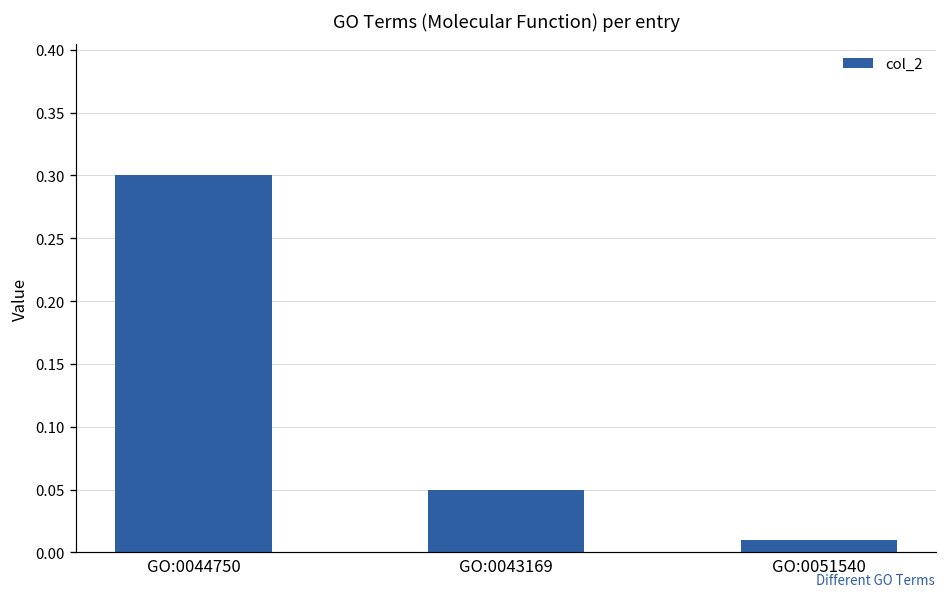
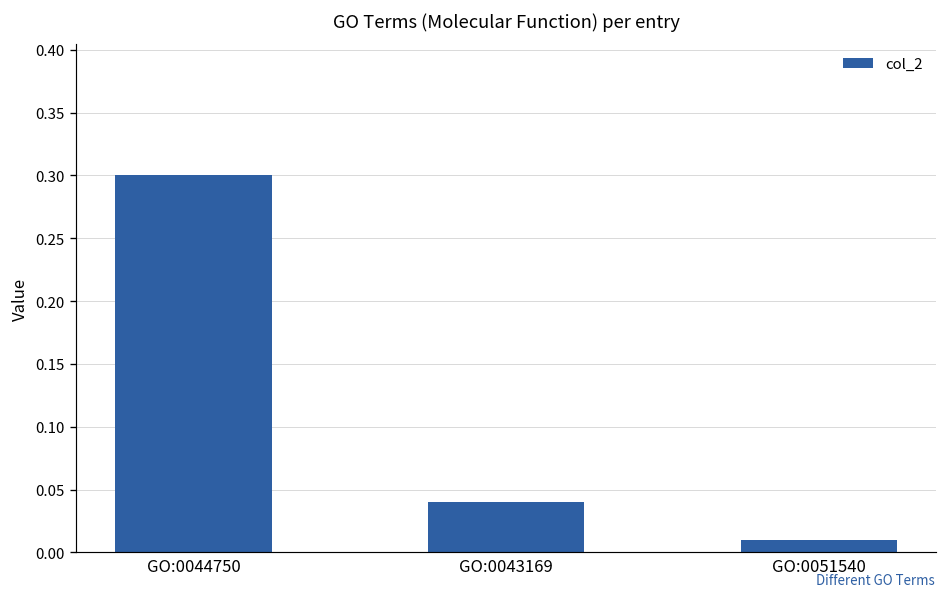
GO:0043169: 0.05 -> 0.04
